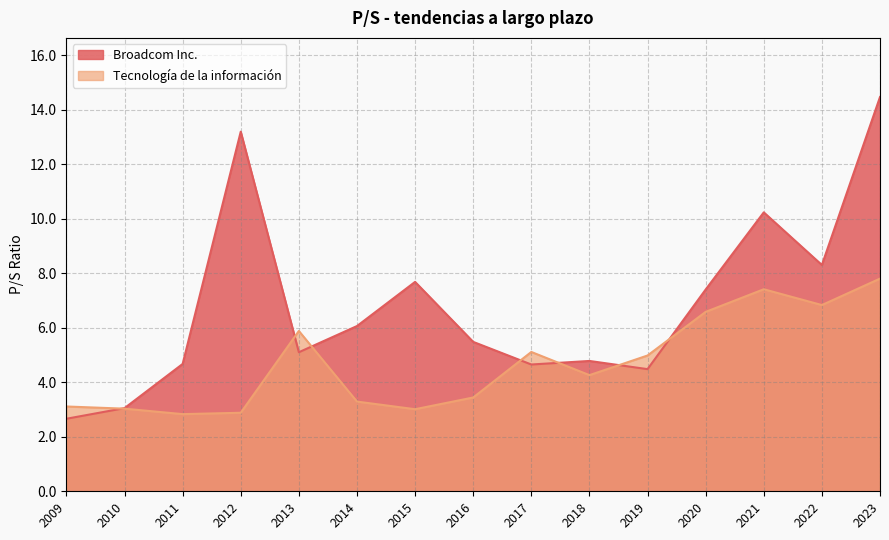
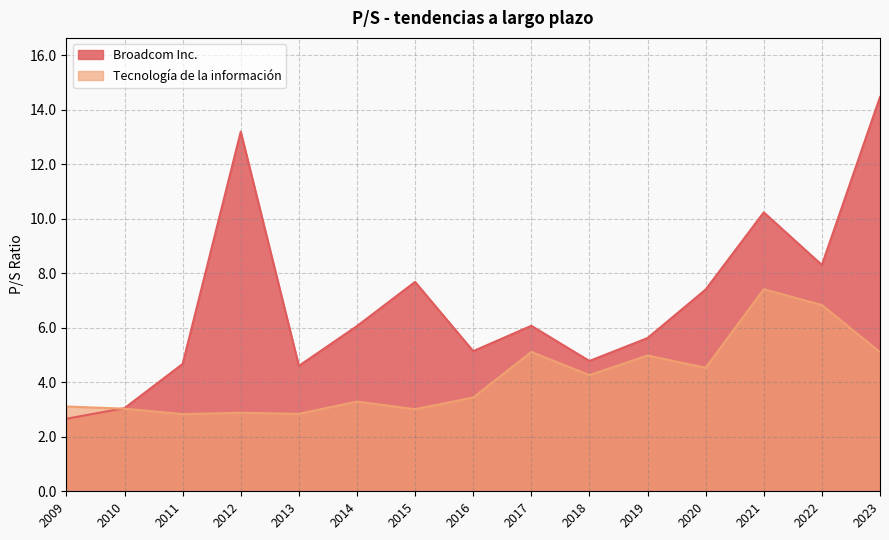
Broadcom Inc., 2013: 5.1 -> 4.6
Tecnología de la información, 2013: 5.9 -> 2.8
Broadcom Inc., 2016: 5.5 -> 5.1
Broadcom Inc., 2017: 4.7 -> 6.1
Broadcom Inc., 2019: 4.5 -> 5.6
Tecnología de la información, 2020: 6.6 -> 4.5
Tecnología de la información, 2023: 7.8 -> 5.1
